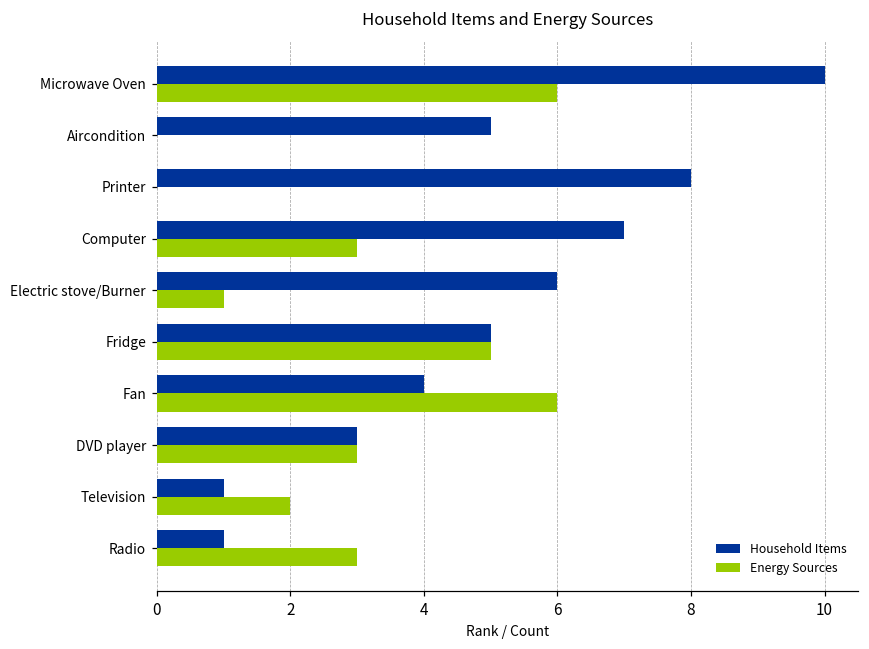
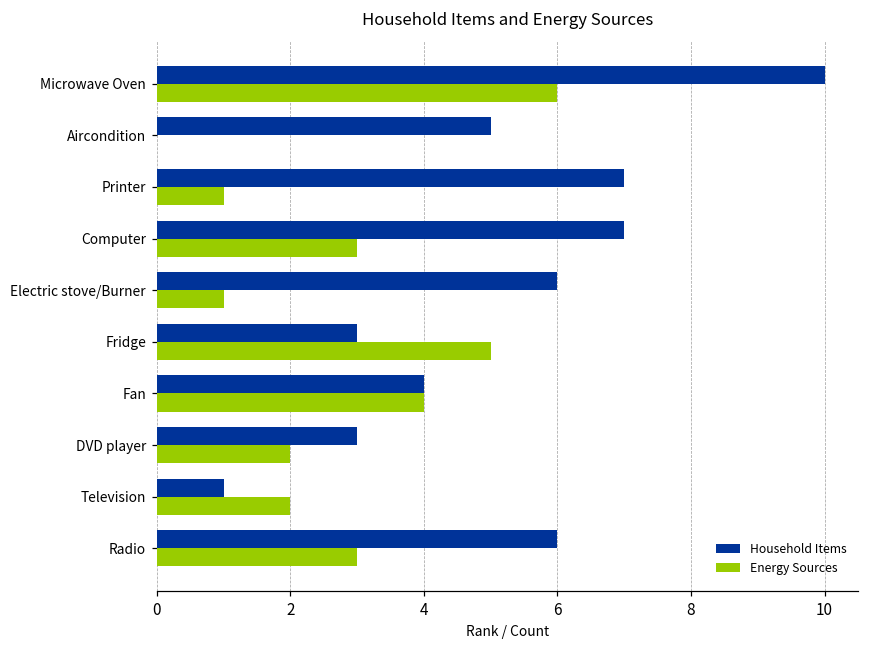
Household Items, Printer: 8 -> 7
Energy Sources, Printer: 0 -> 1
Household Items, Fridge: 5 -> 3
Energy Sources, Fan: 6 -> 4
Energy Sources, DVD player: 3 -> 2
Household Items, Radio: 1 -> 6
